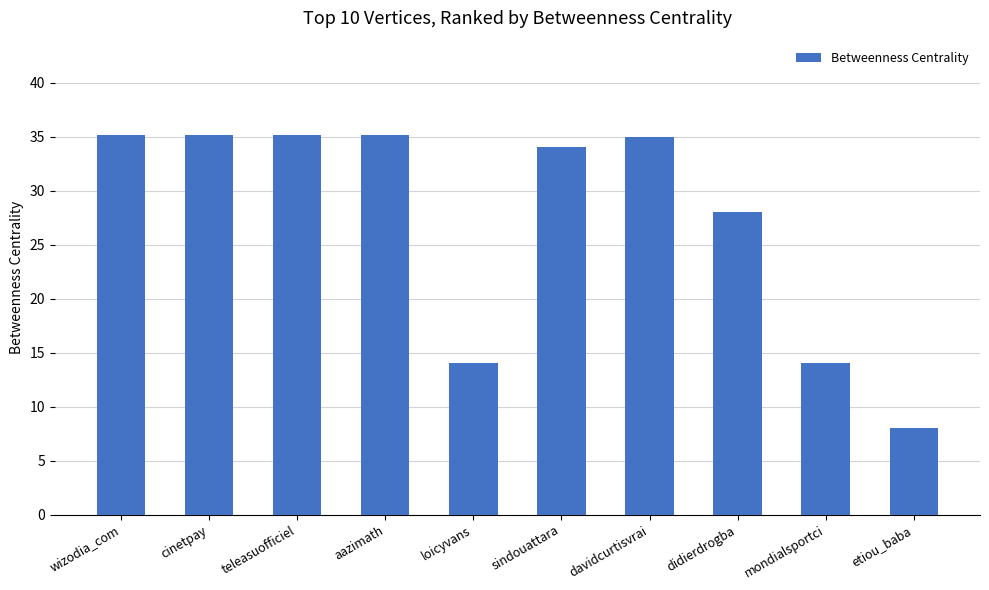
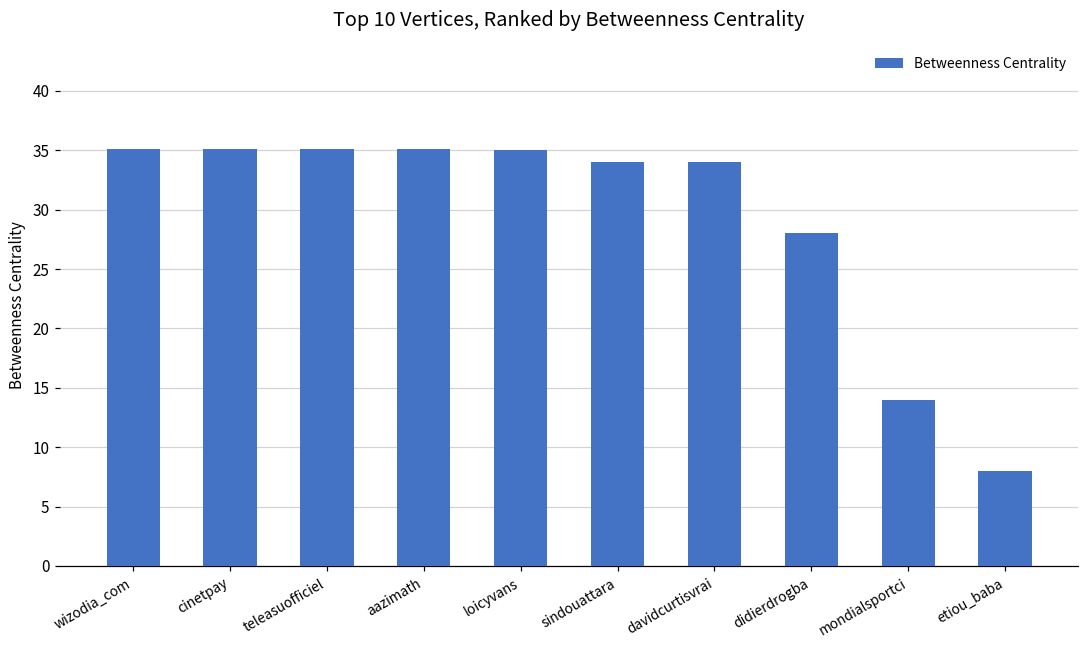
loicyvans: 14 -> 35
davidcurtisvrai: 35 -> 34
